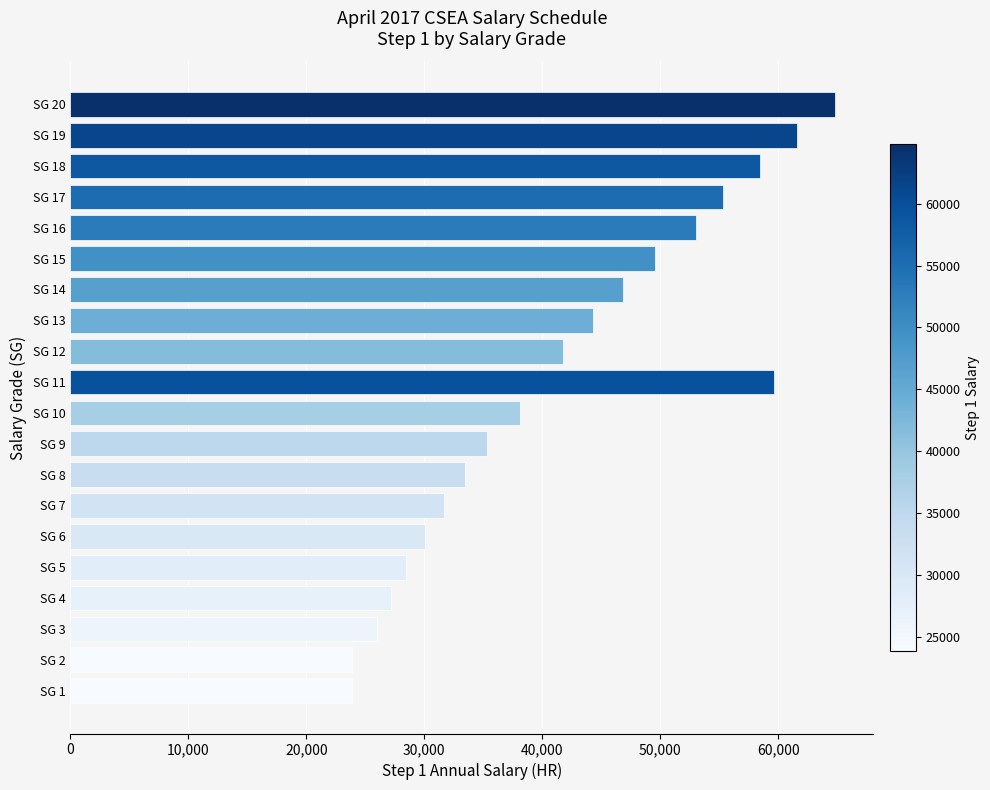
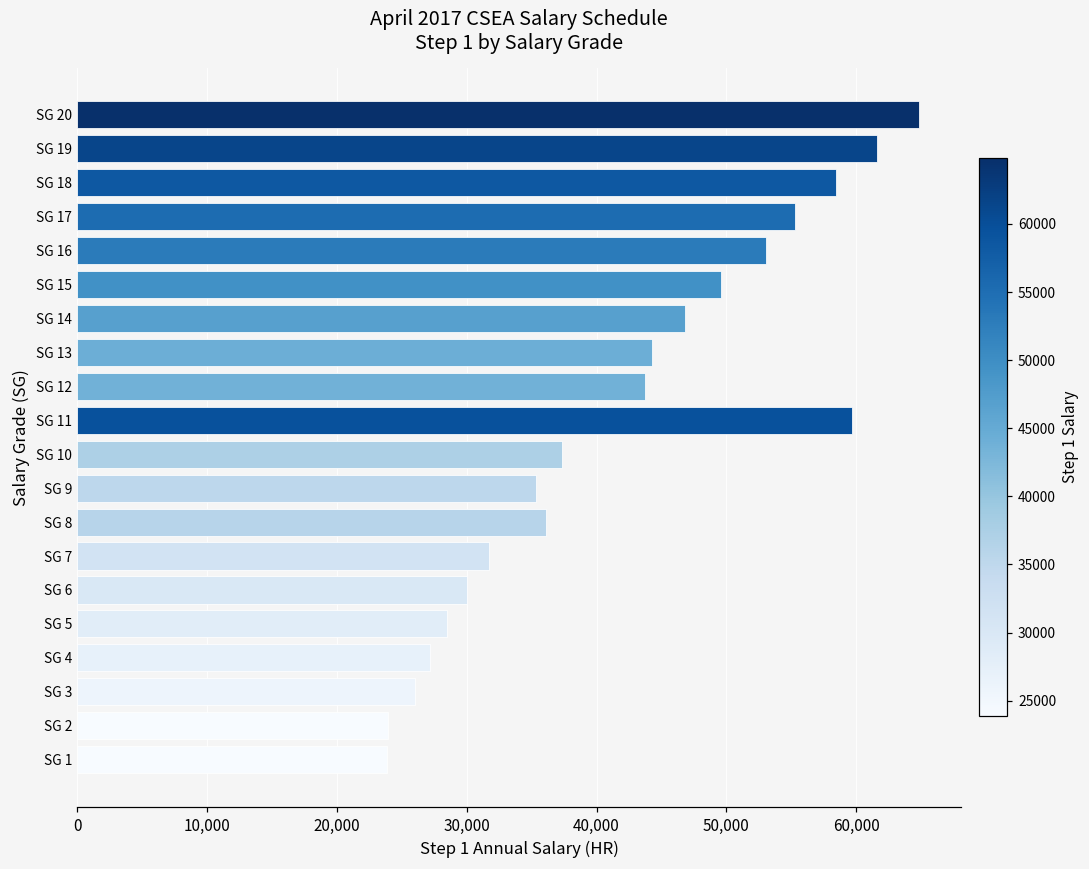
SG 12: 41,800 -> 43,800
SG 10: 38,100 -> 37,400
SG 8: 33,500 -> 36,100
